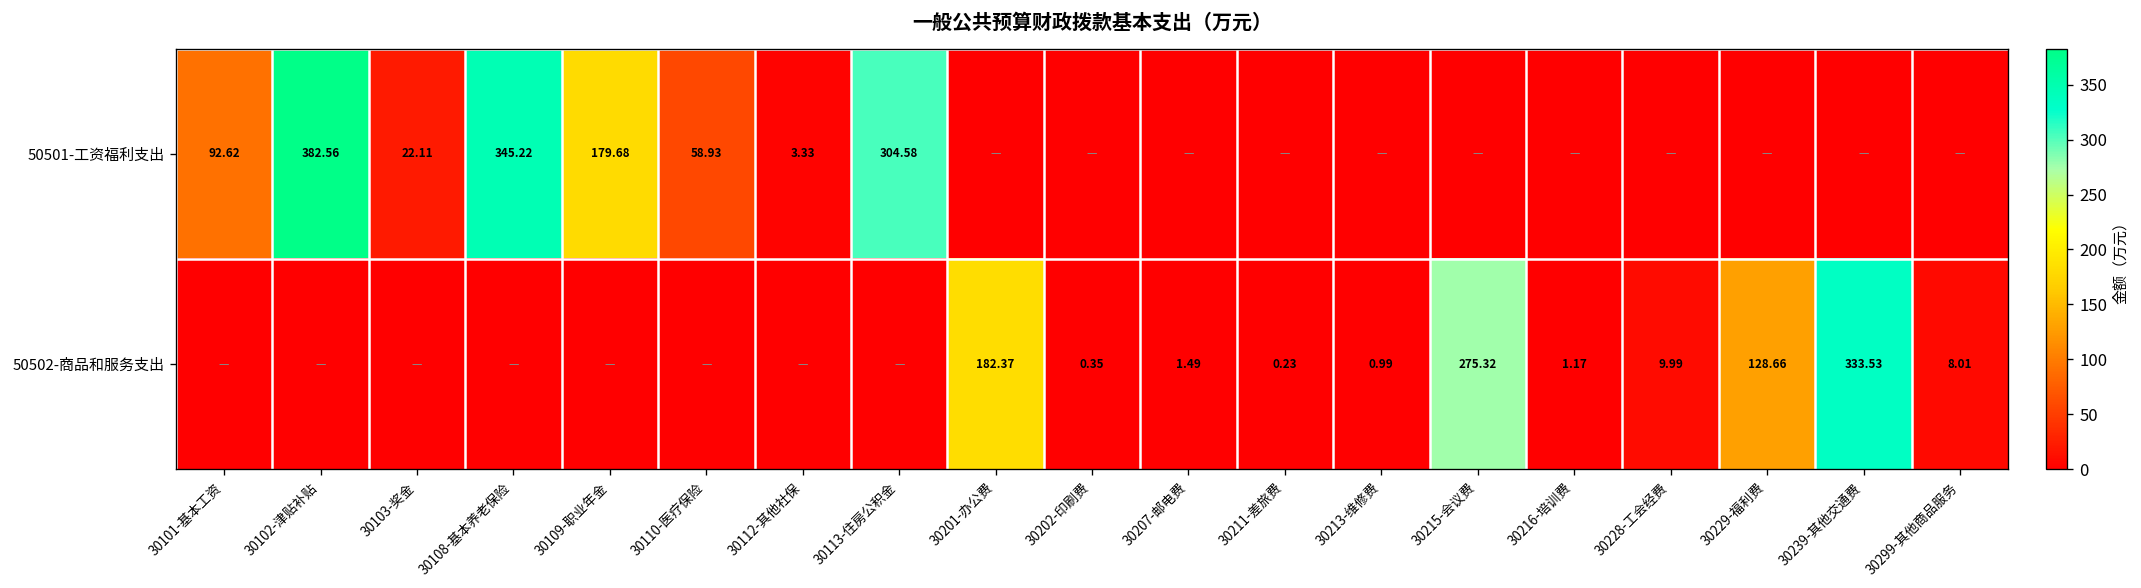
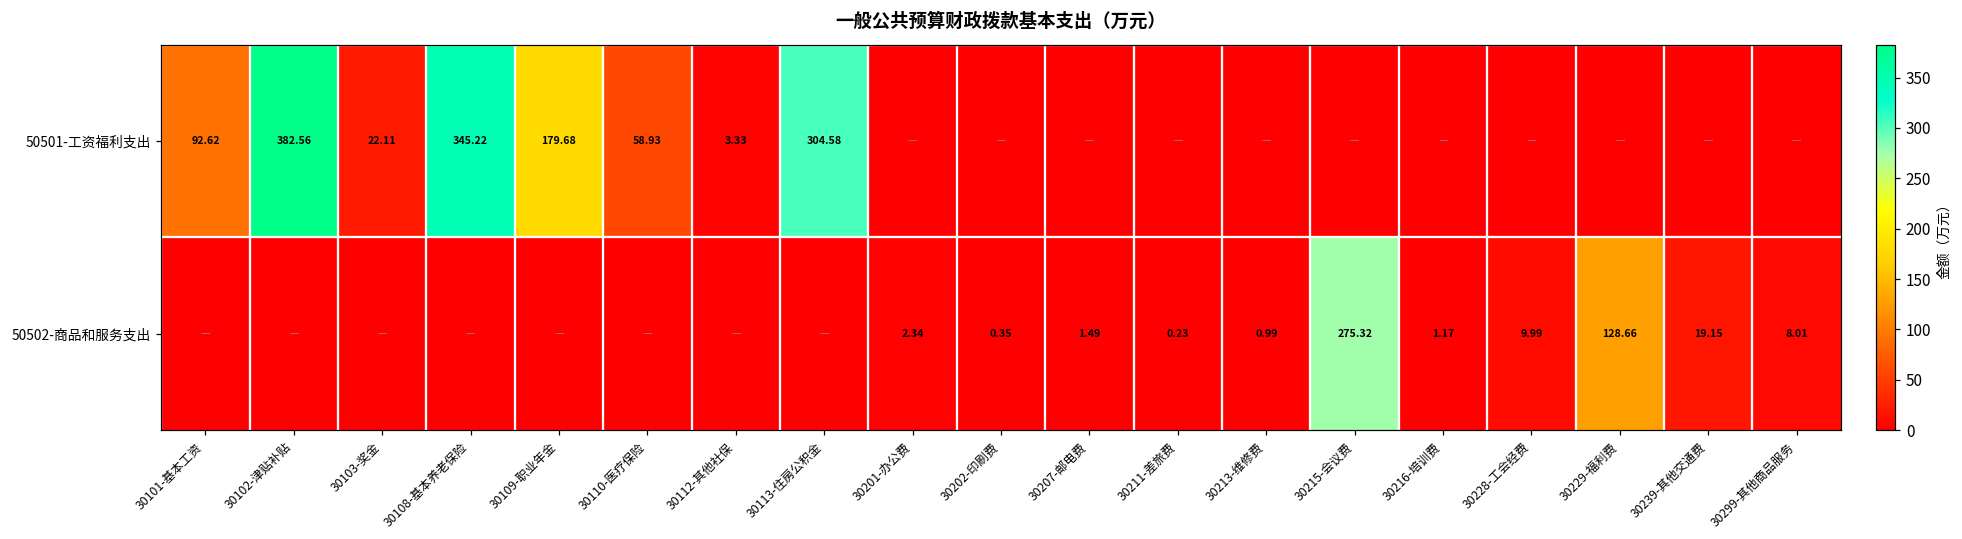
50502-商品和服务支出, 30201-办公费: 182.37 -> 2.34
50502-商品和服务支出, 30239-其他交通费: 333.53 -> 19.15
